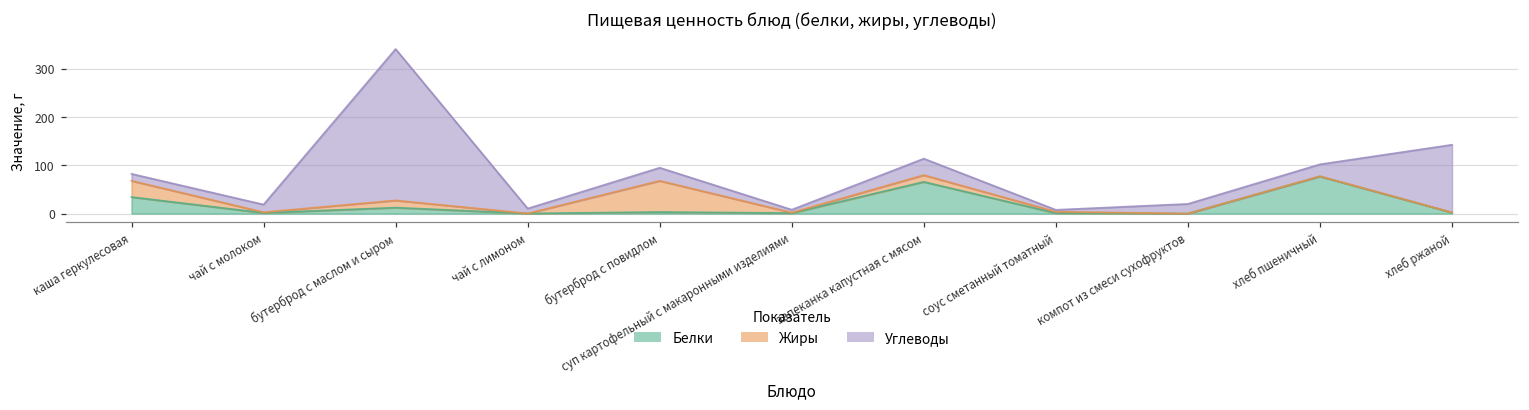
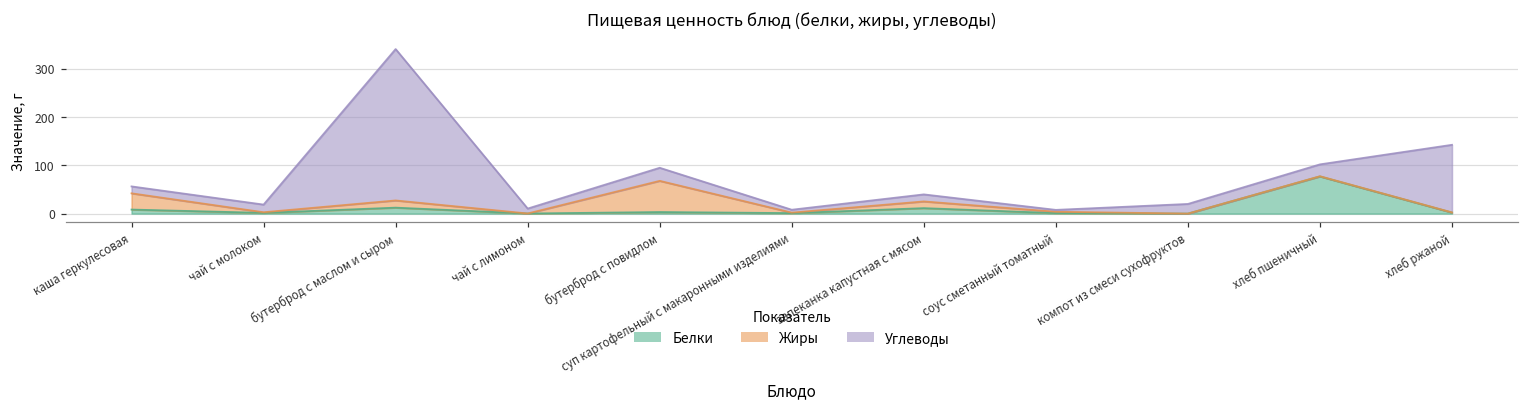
Белки, каша геркулесовая: 30 -> 10
Белки, запеканка капустная с мясом: 70 -> 10
Углеводы, запеканка капустная с мясом: 30 -> 10
